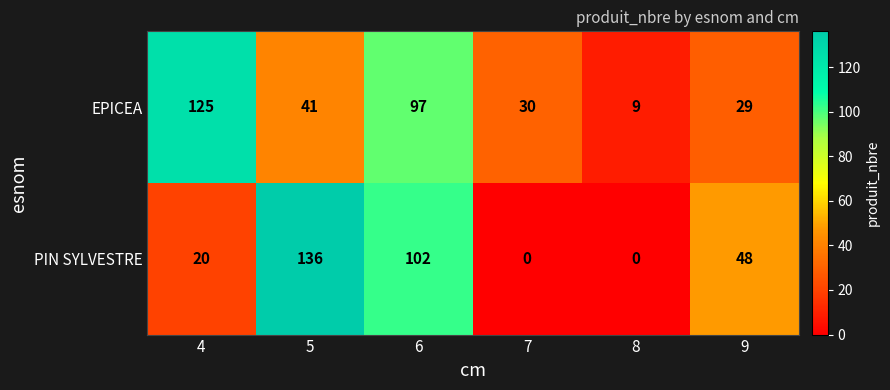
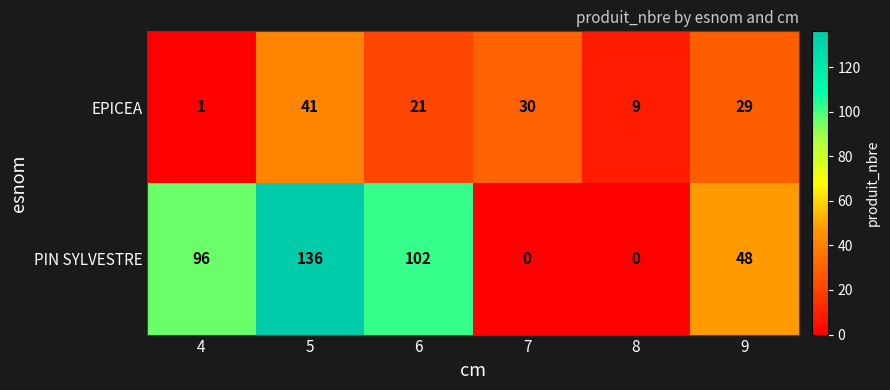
EPICEA, 4: 125 -> 1
EPICEA, 6: 97 -> 21
PIN SYLVESTRE, 4: 20 -> 96
